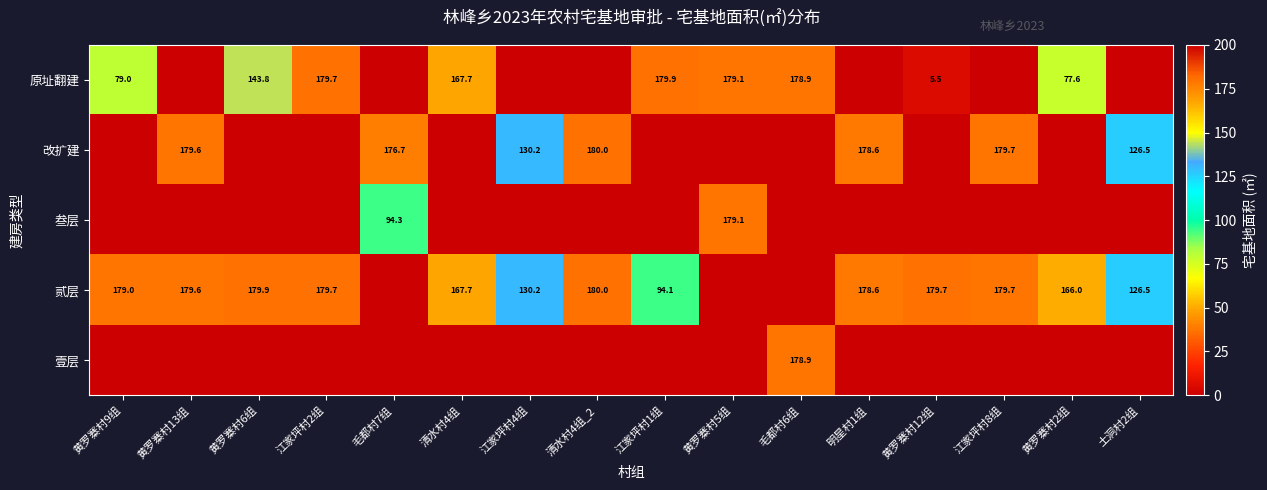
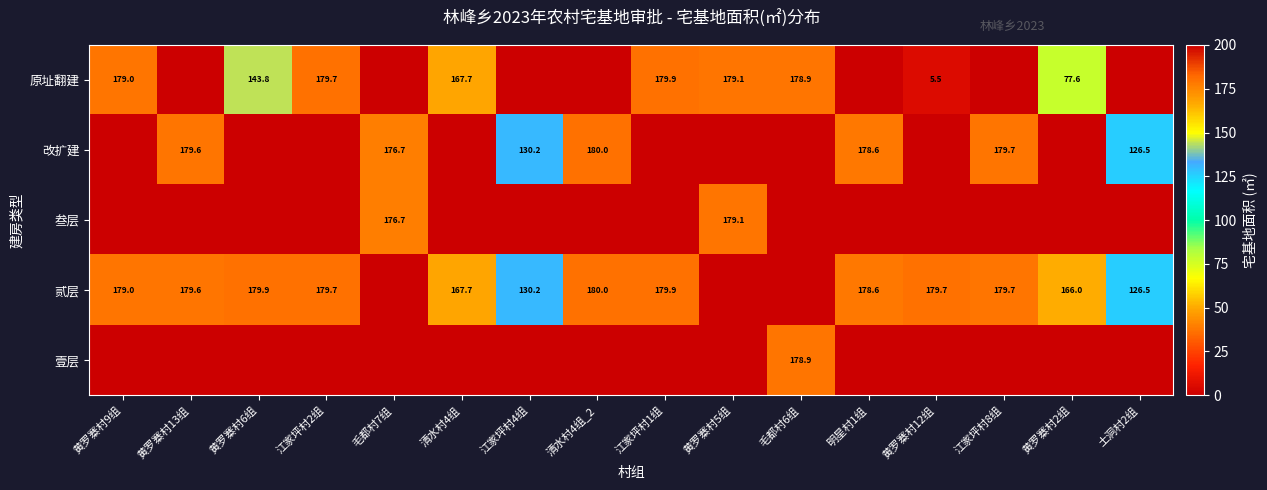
原址翻建, 黄罗寨村9组: 79.0 -> 179.0
叁层, 毛都村7组: 94.3 -> 176.7
贰层, 江家坪村1组: 94.1 -> 179.9
